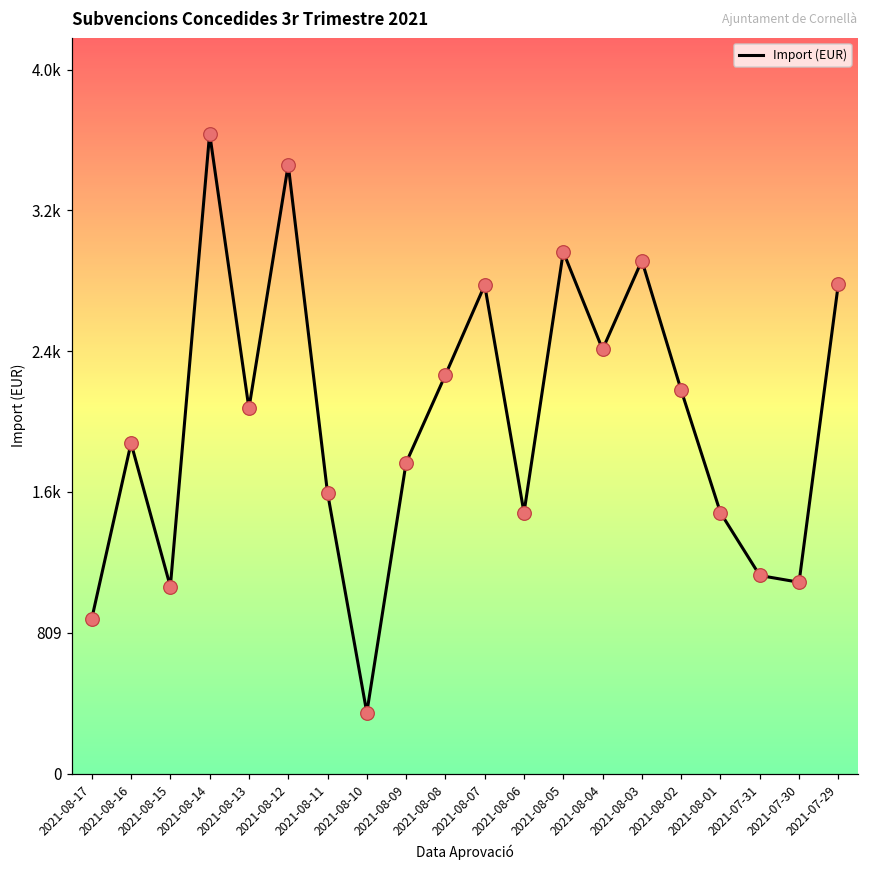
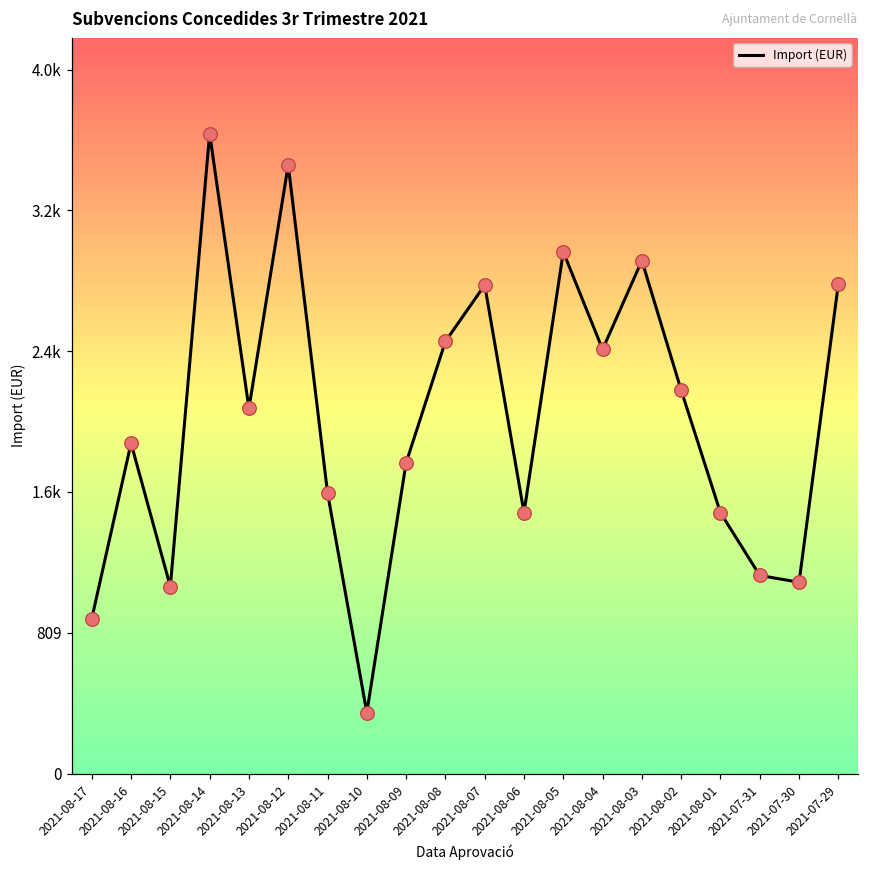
2021-08-08: 2290 -> 2480
